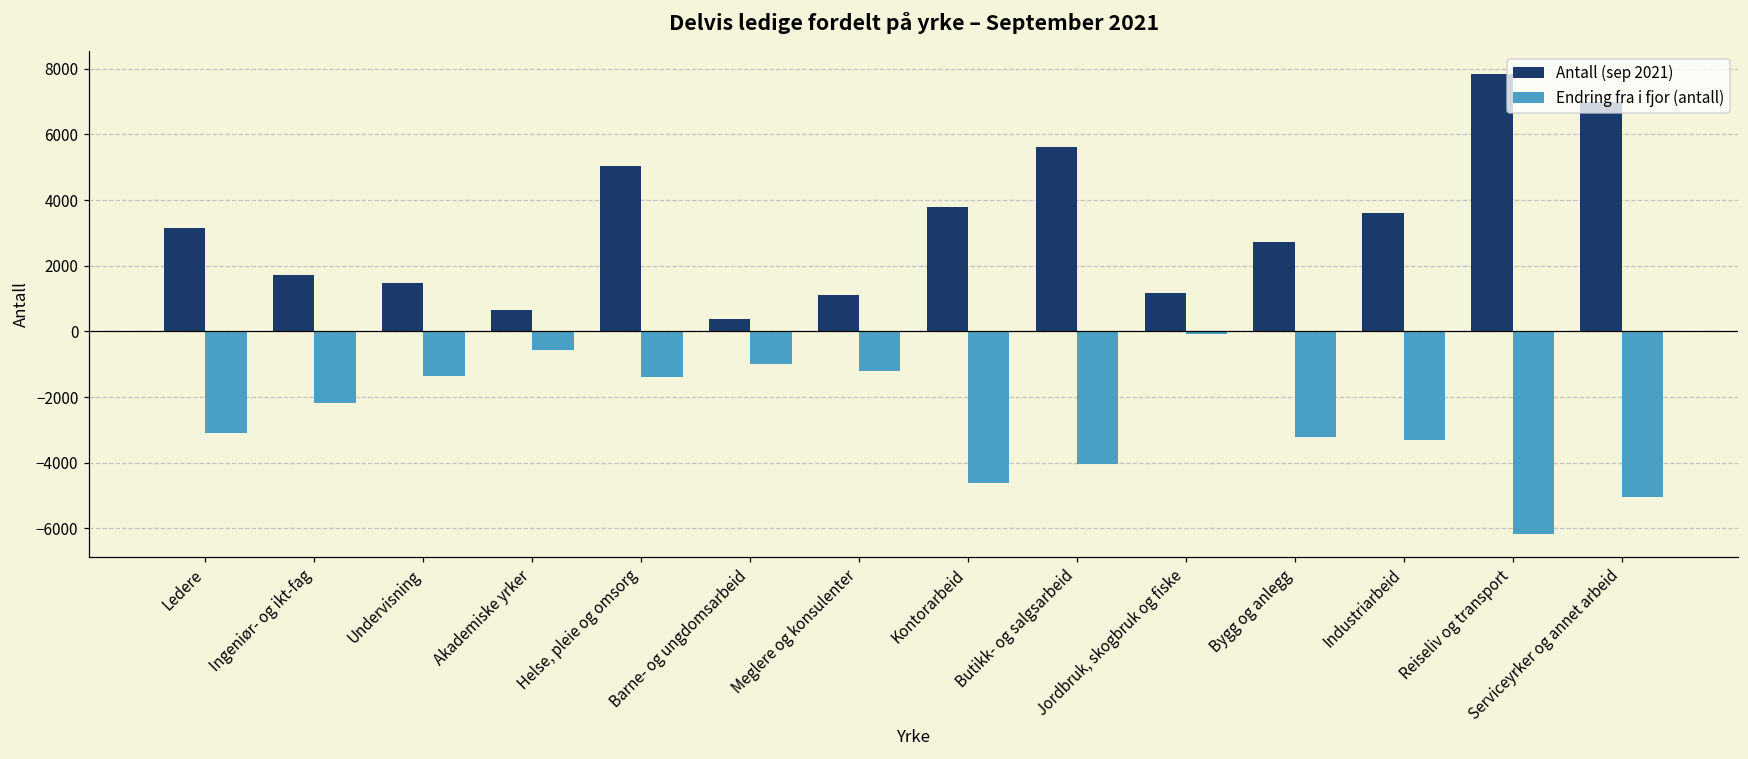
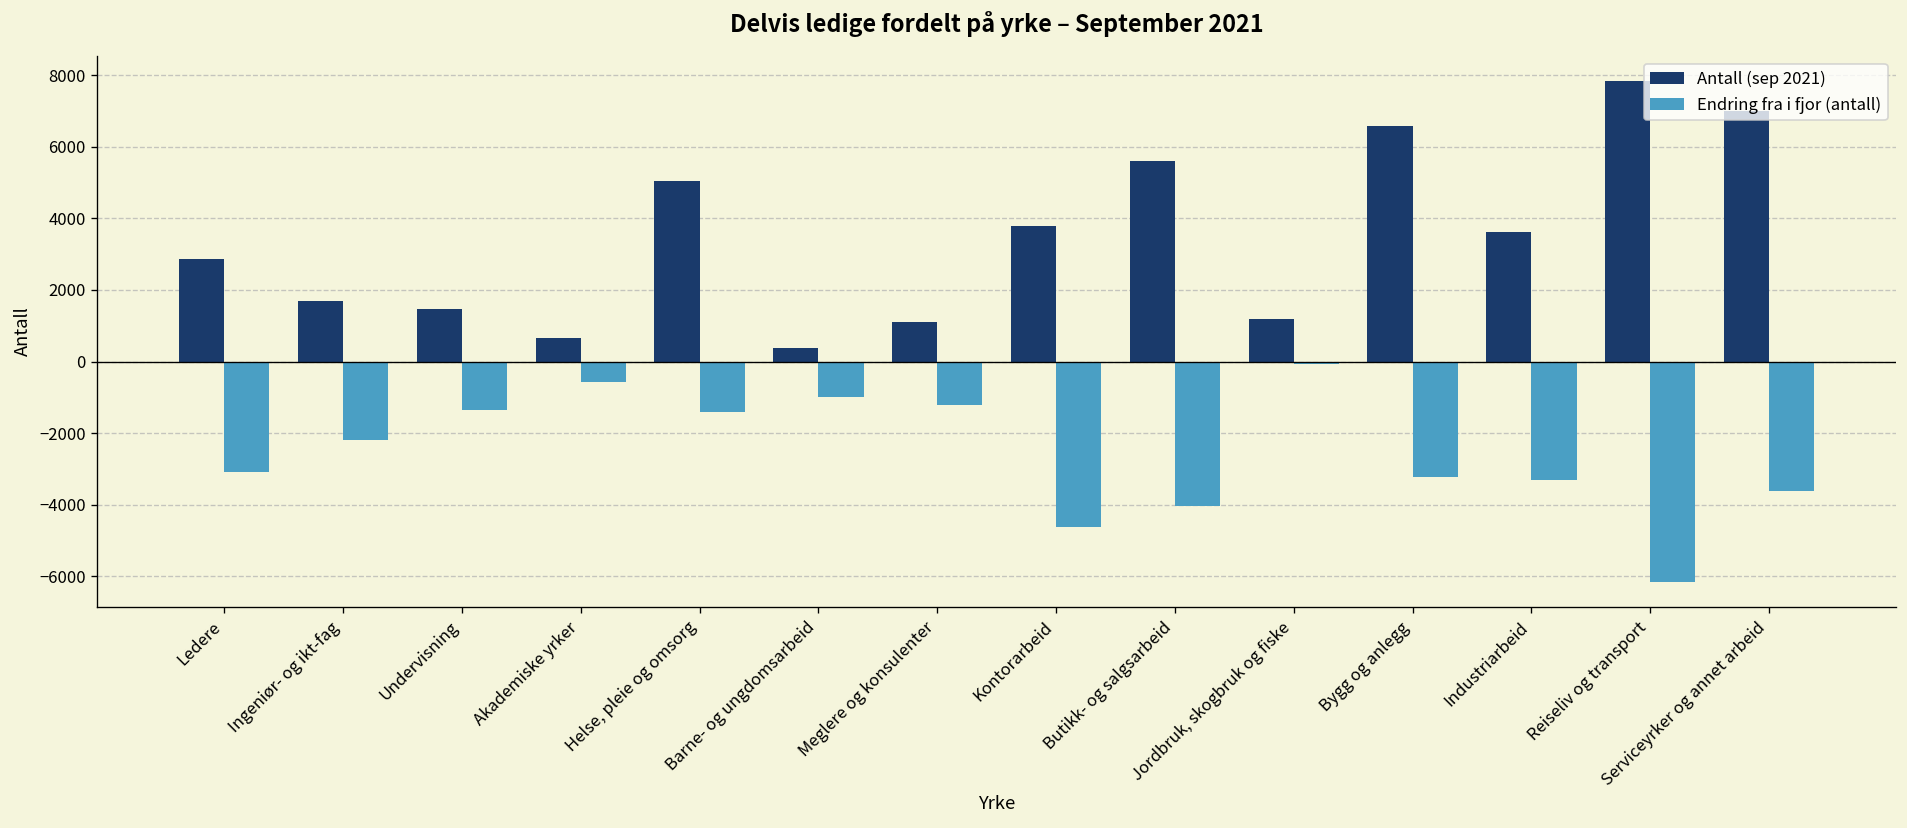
Antall (sep 2021), Ledere: 3100 -> 2900
Antall (sep 2021), Bygg og anlegg: 2700 -> 6600
Endring fra i fjor (antall), Serviceyrker og annet arbeid: -5000 -> -3600
